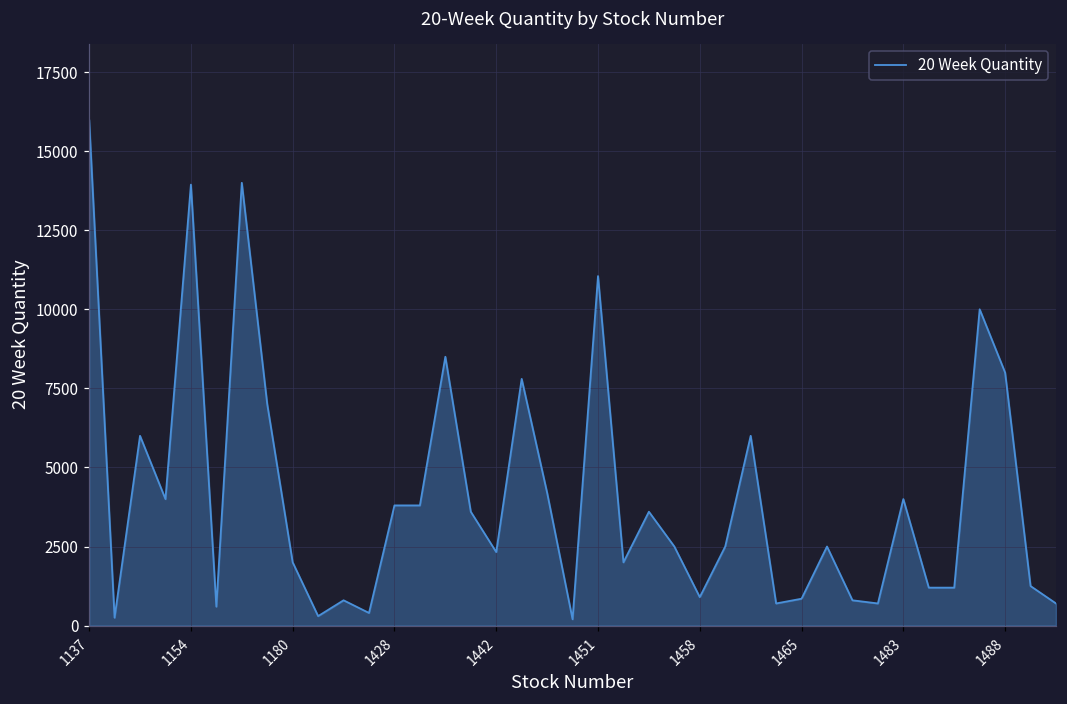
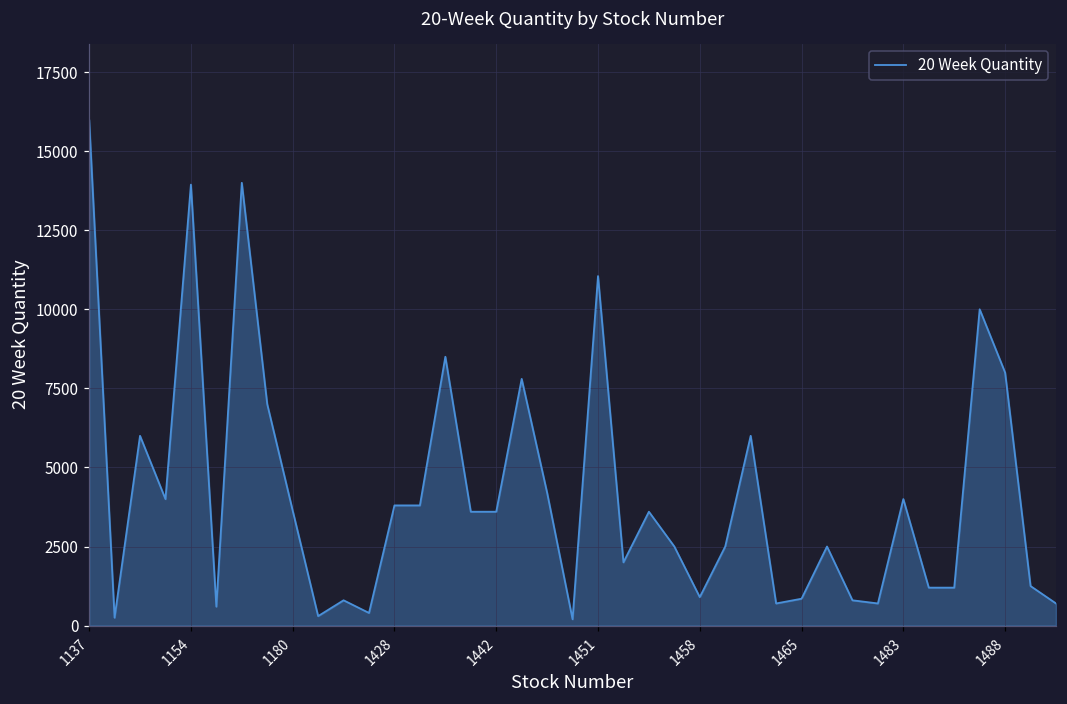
1180: 2000 -> 3600
1442: 2300 -> 3600
